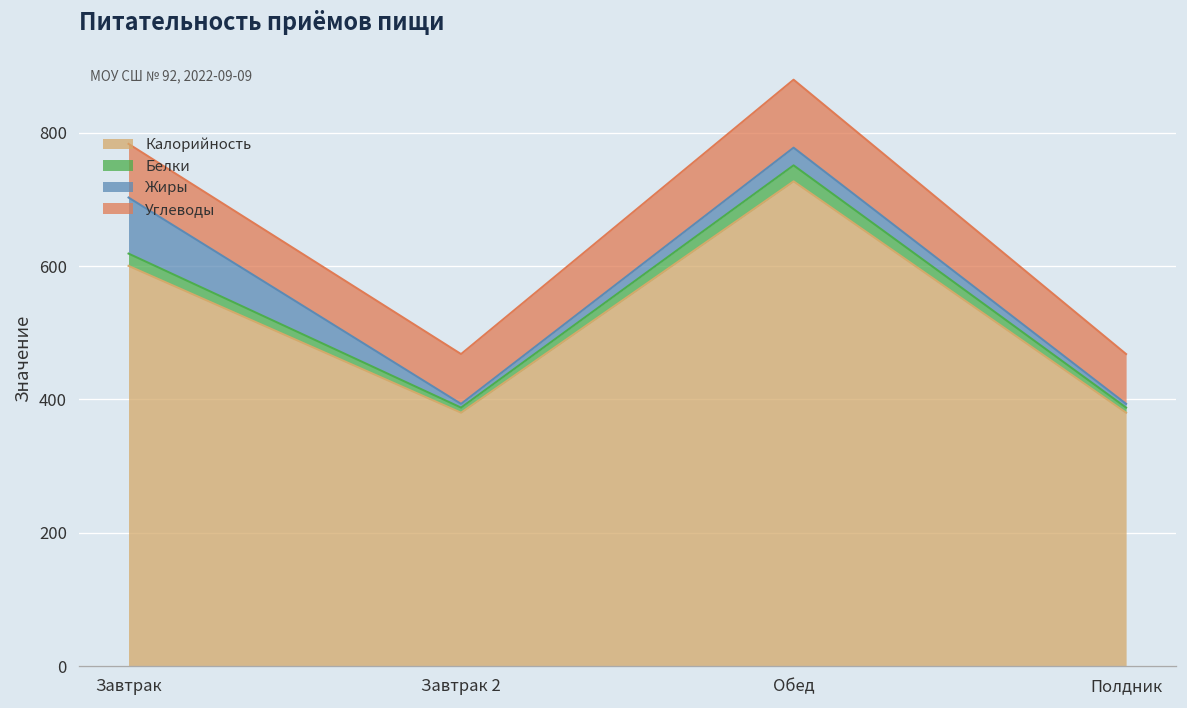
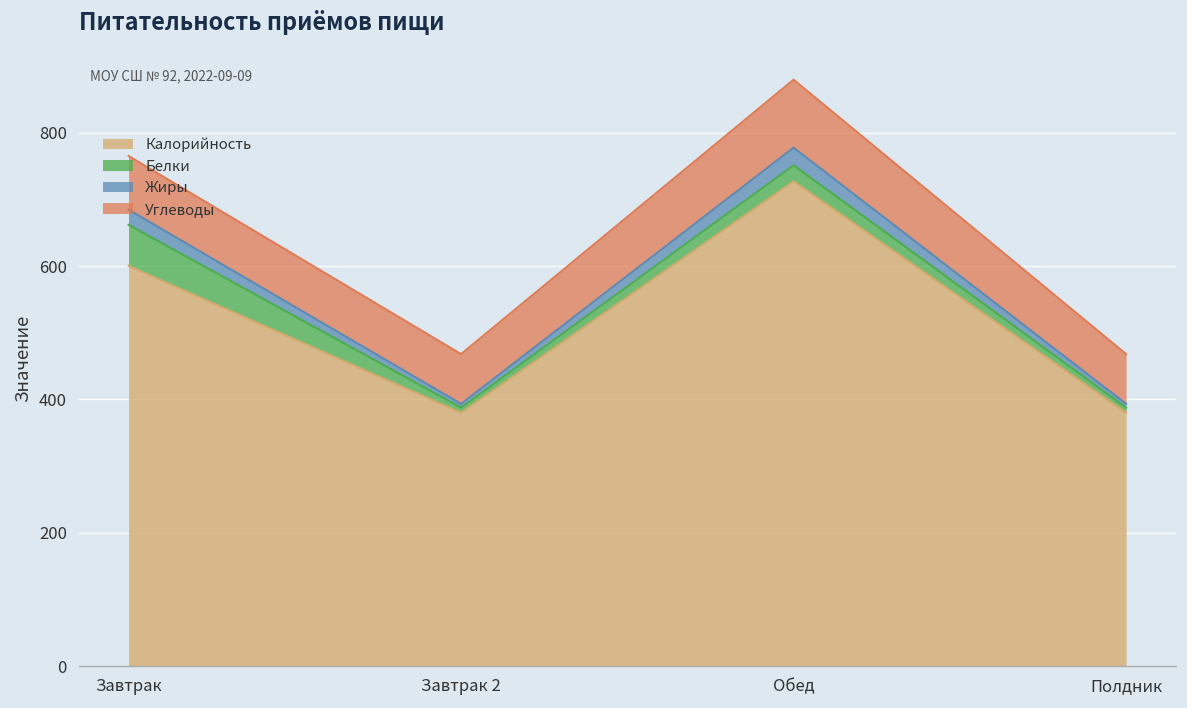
Белки, Завтрак: 20 -> 60
Жиры, Завтрак: 80 -> 20
